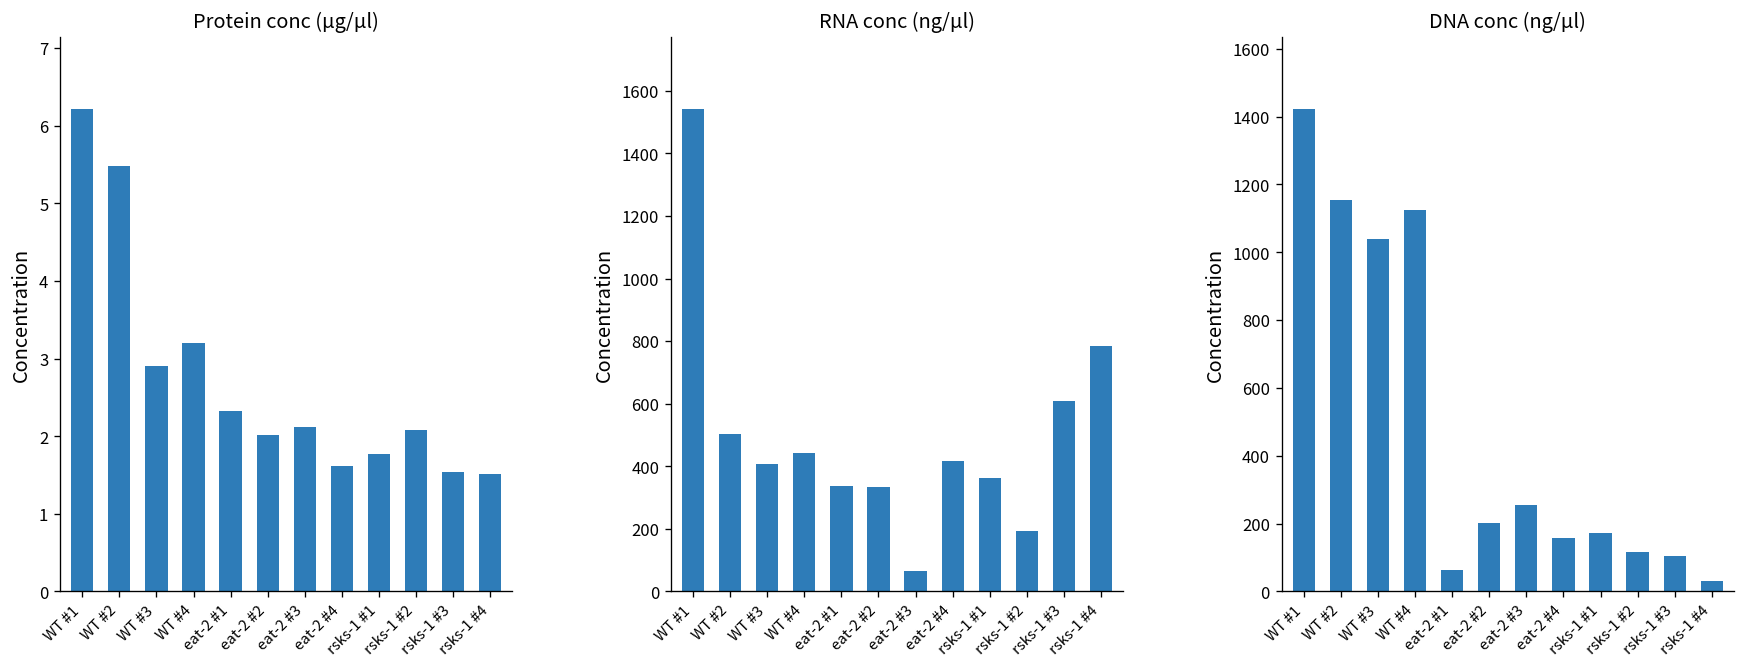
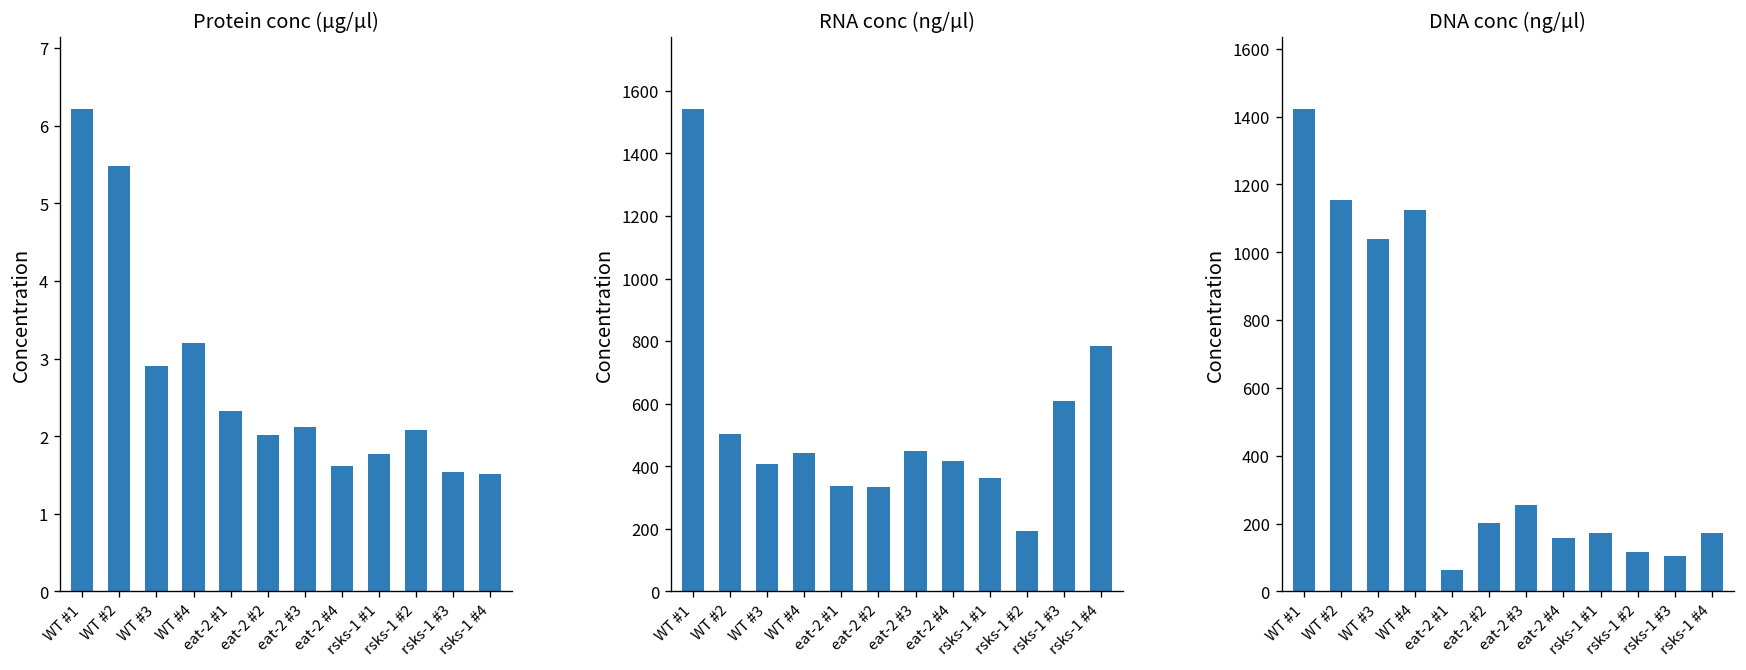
RNA conc (ng/µl), eat-2 #3: 70 -> 450
DNA conc (ng/µl), rsks-1 #4: 30 -> 170
